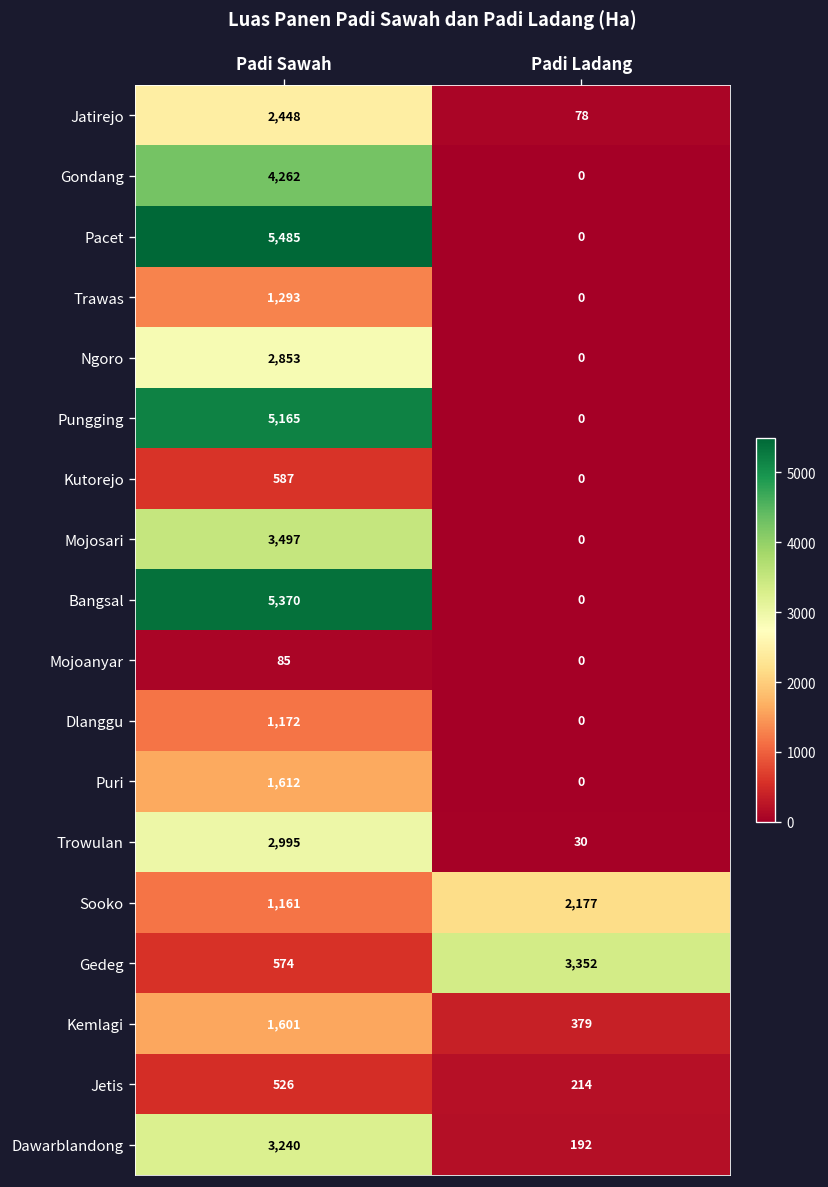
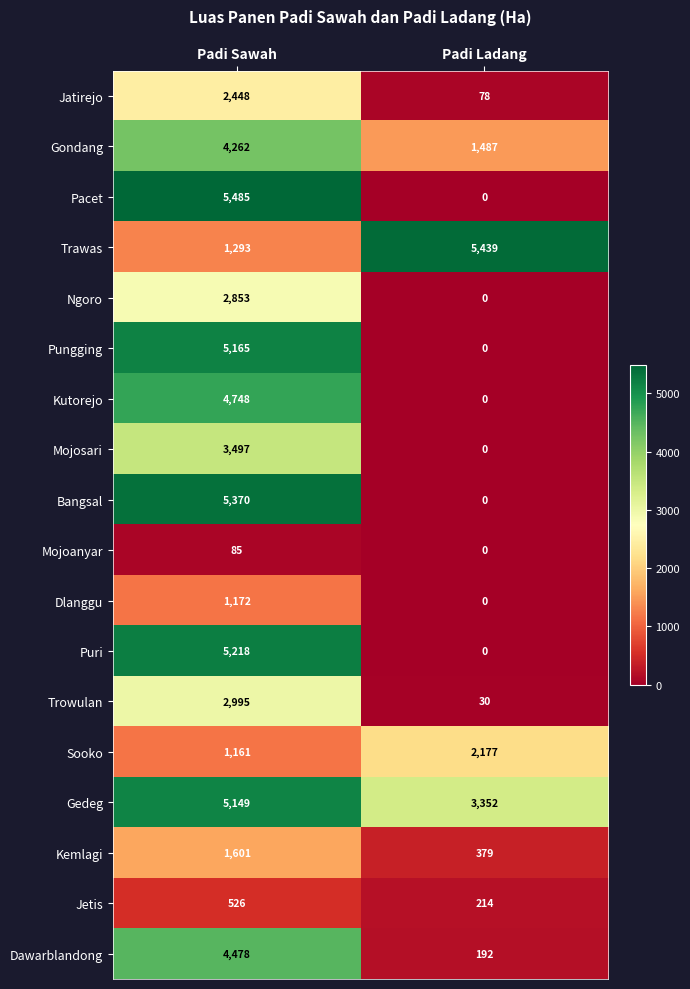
Gondang, Padi Ladang: 0 -> 1,487
Trawas, Padi Ladang: 0 -> 5,439
Kutorejo, Padi Sawah: 587 -> 4,748
Puri, Padi Sawah: 1,612 -> 5,218
Gedeg, Padi Sawah: 574 -> 5,149
Dawarblandong, Padi Sawah: 3,240 -> 4,478
